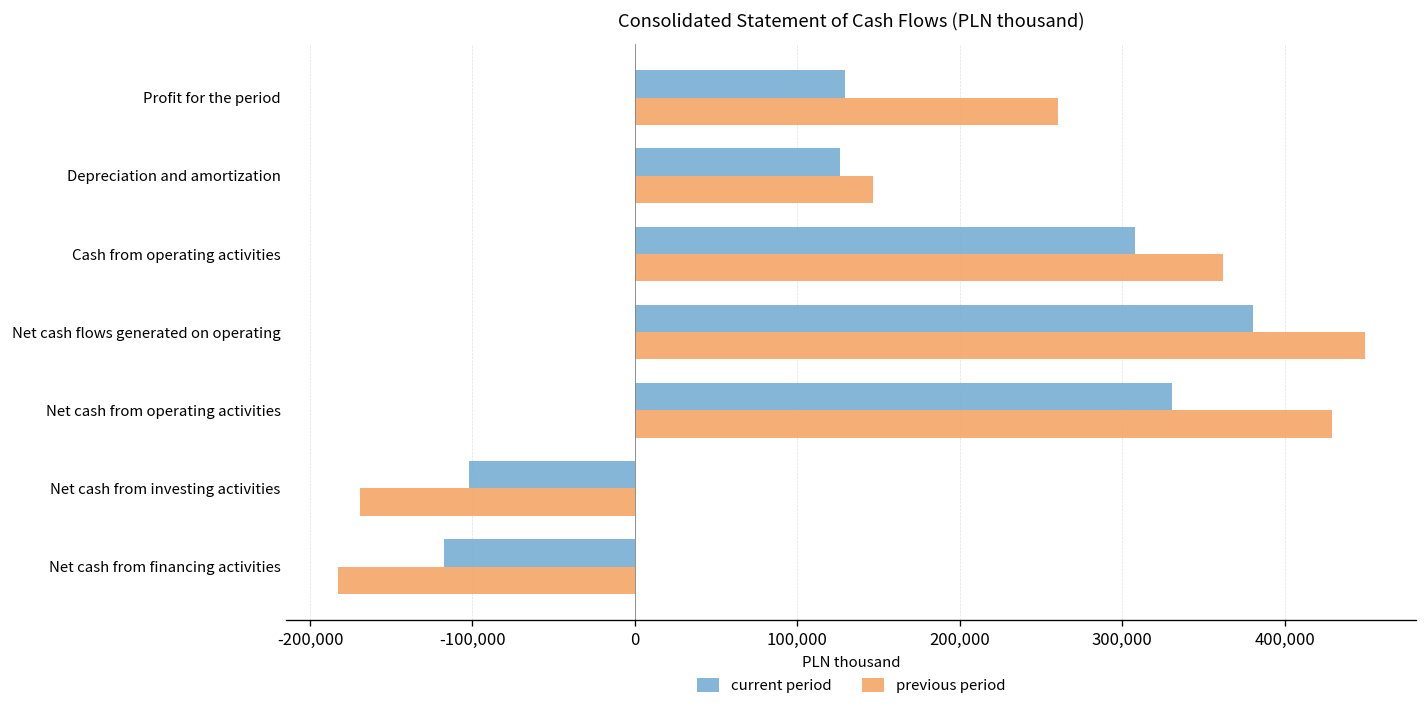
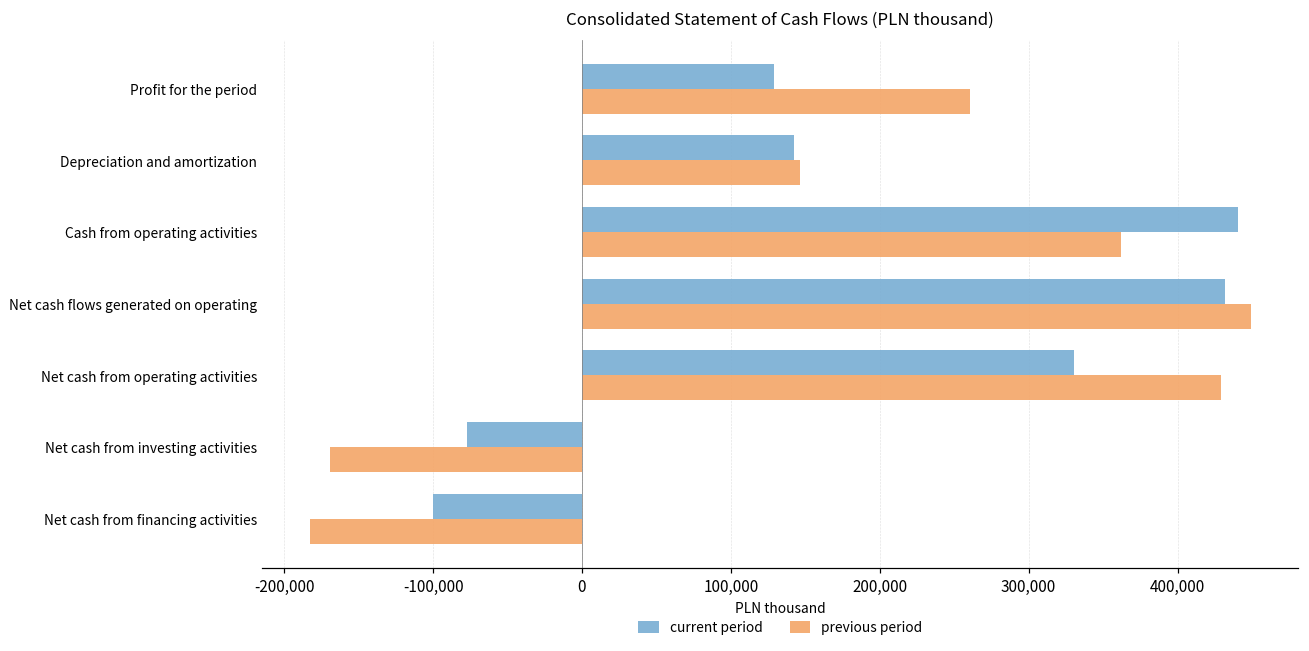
current period, Depreciation and amortization: 126,000 -> 142,000
current period, Cash from operating activities: 308,000 -> 440,000
current period, Net cash flows generated on operating: 381,000 -> 432,000
current period, Net cash from investing activities: -102,000 -> -77,000
current period, Net cash from financing activities: -117,000 -> -100,000
